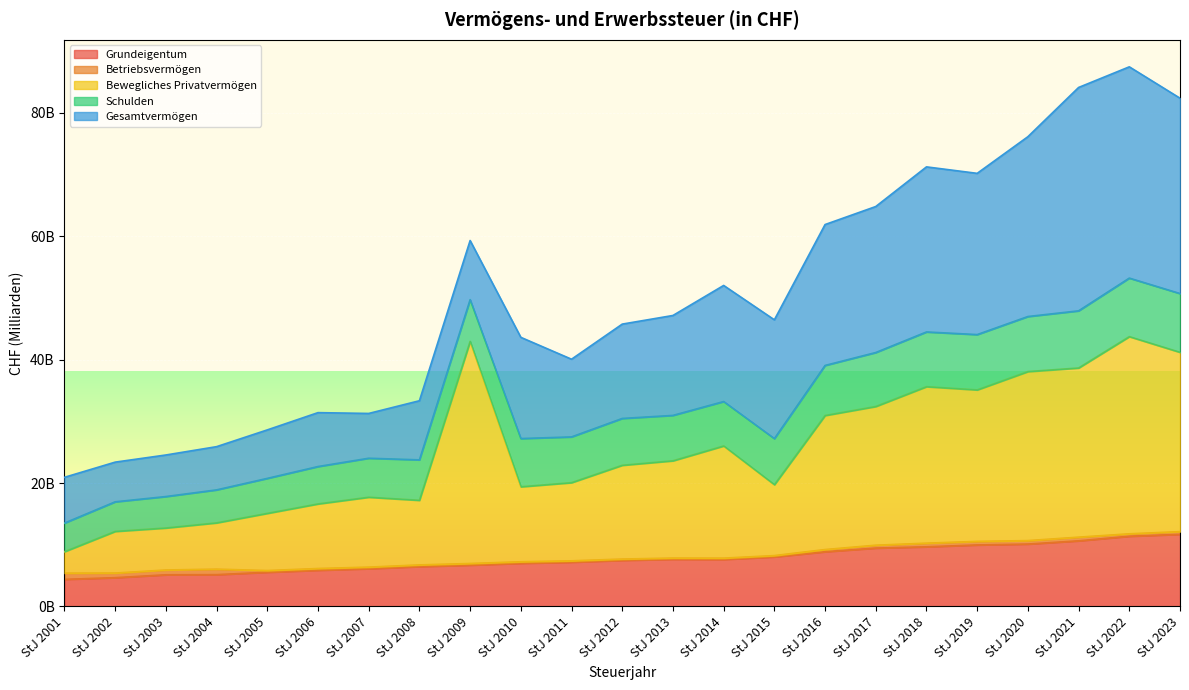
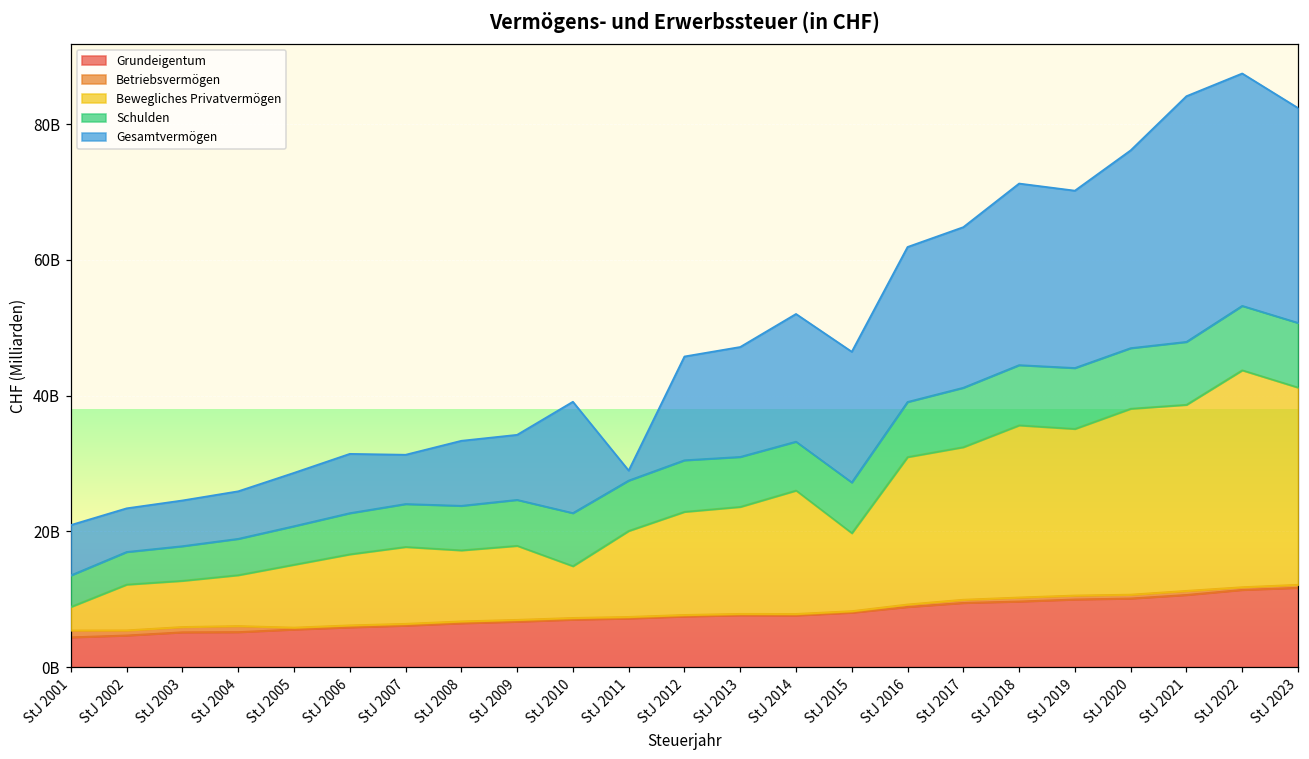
Bewegliches Privatvermögen, StJ 2009: 36000000000 -> 11000000000
Bewegliches Privatvermögen, StJ 2010: 12000000000 -> 8000000000
Gesamtvermögen, StJ 2011: 13000000000 -> 1000000000
